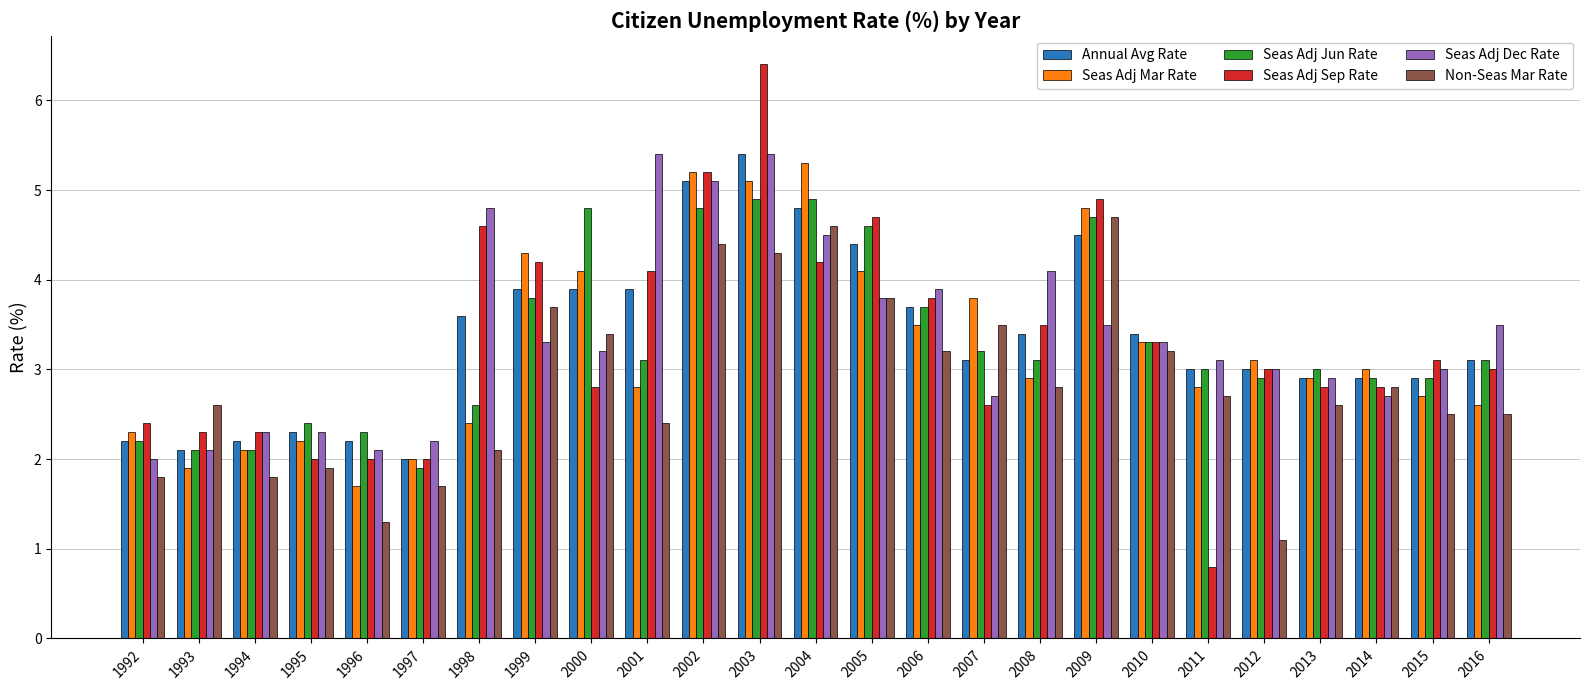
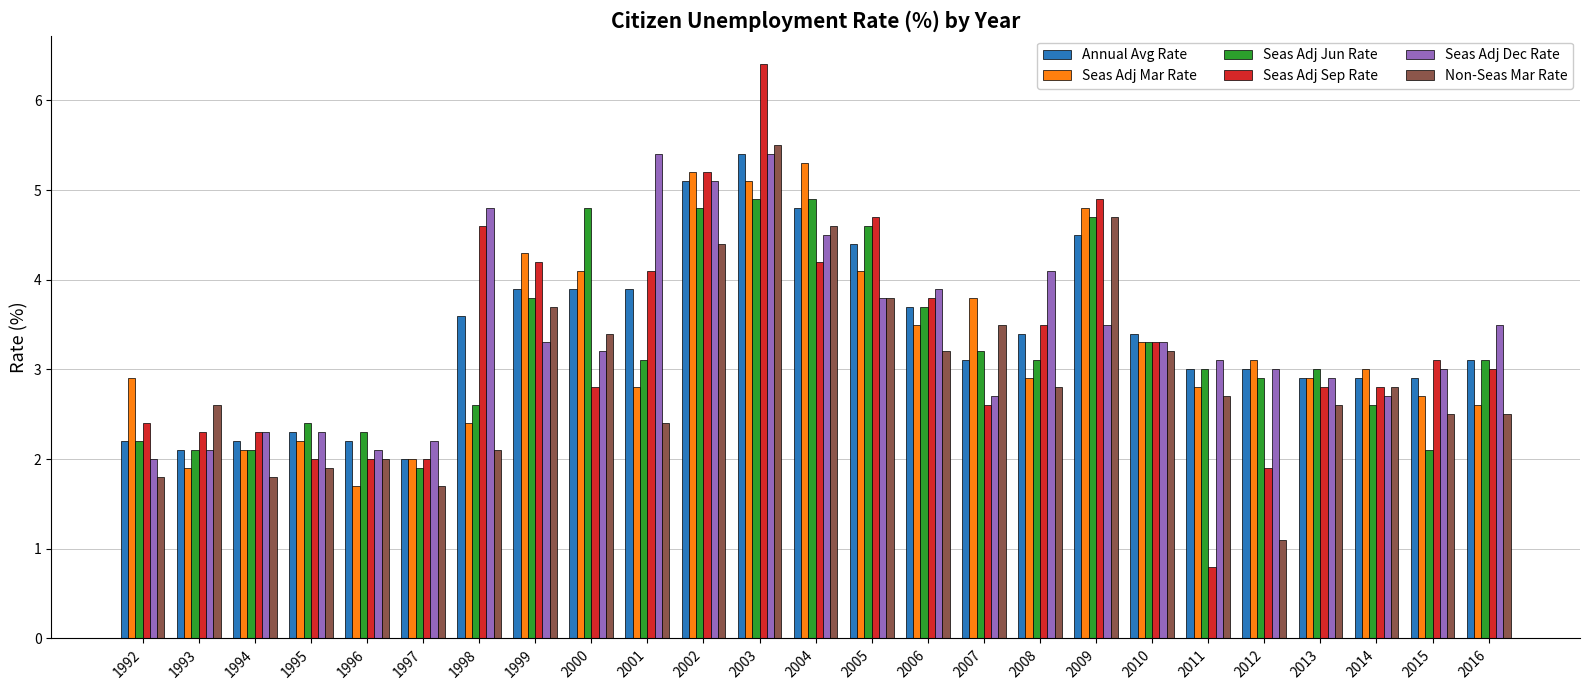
Seas Adj Mar Rate, 1992: 2.3 -> 2.9
Non-Seas Mar Rate, 1996: 1.3 -> 2.0
Non-Seas Mar Rate, 2003: 4.3 -> 5.5
Seas Adj Sep Rate, 2012: 3.0 -> 1.9
Seas Adj Jun Rate, 2014: 2.9 -> 2.6
Seas Adj Jun Rate, 2015: 2.9 -> 2.1
